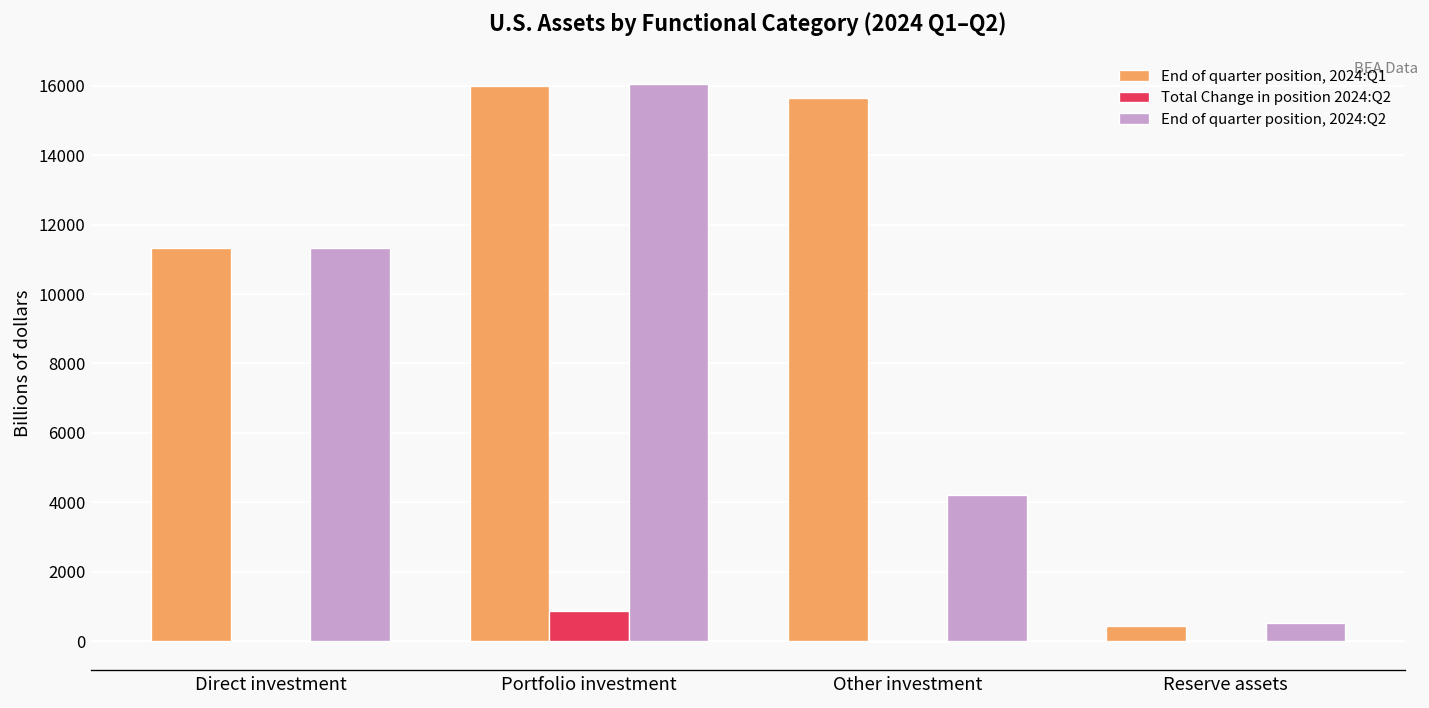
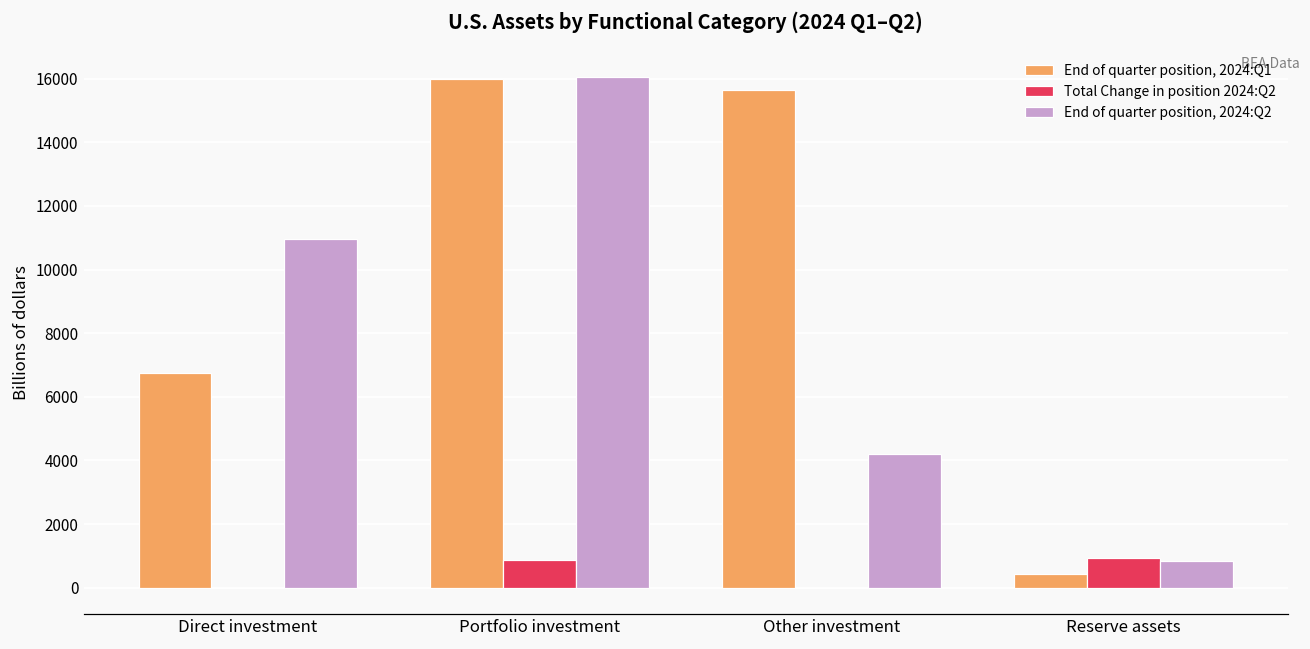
End of quarter position, 2024:Q1, Direct investment: 11300 -> 6800
End of quarter position, 2024:Q2, Direct investment: 11300 -> 11000
Total Change in position 2024:Q2, Reserve assets: 0 -> 900
End of quarter position, 2024:Q2, Reserve assets: 500 -> 800
